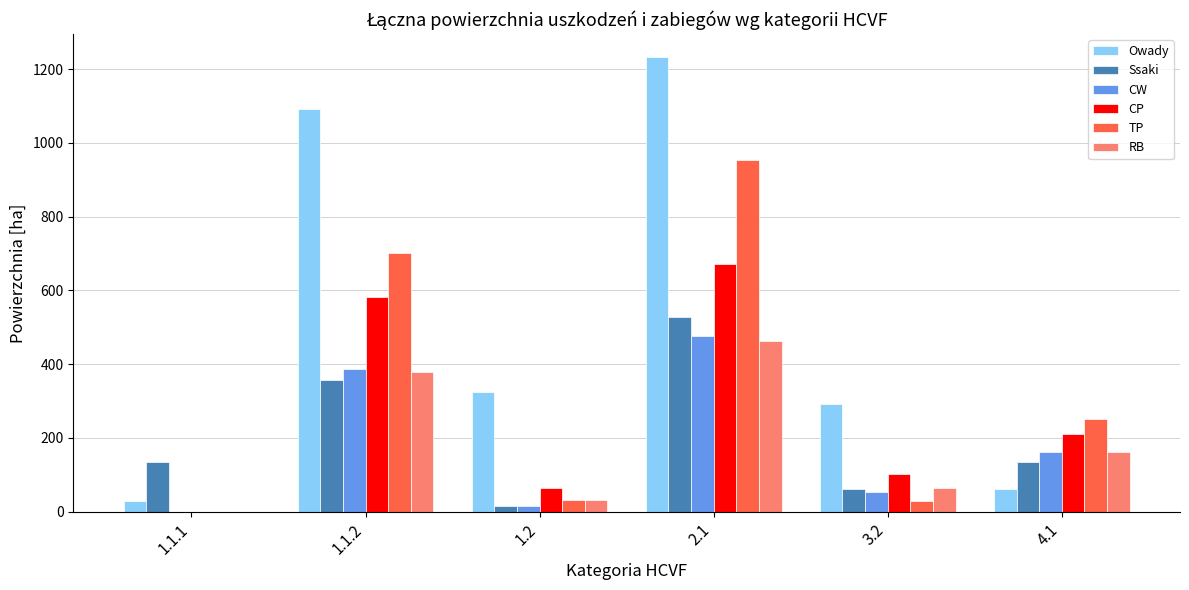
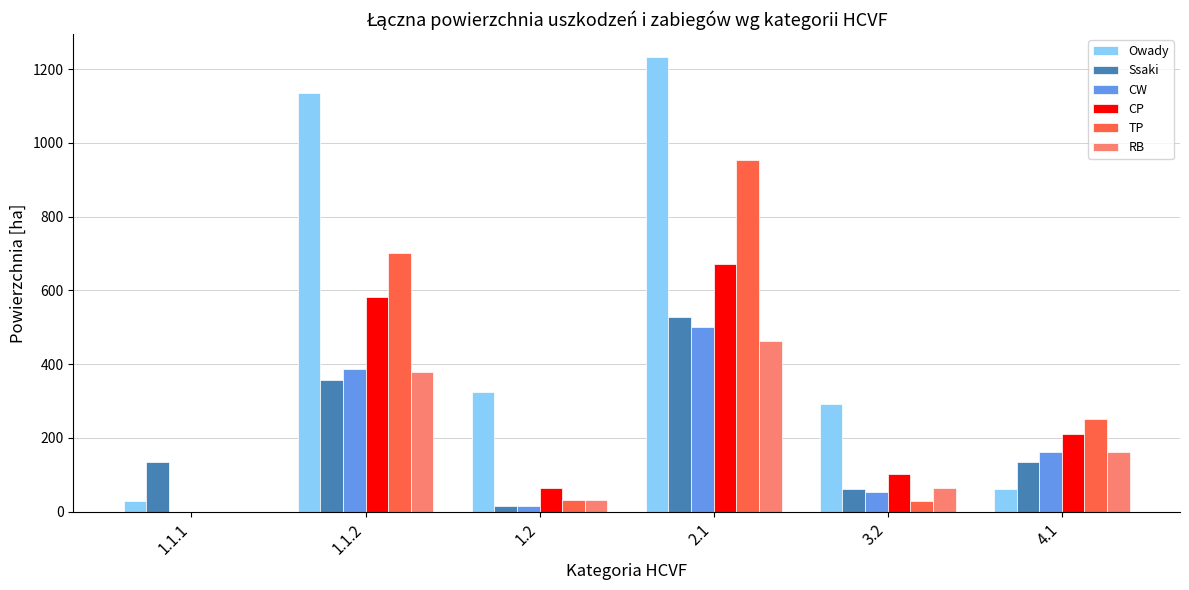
Owady, 1.1.2: 1090 -> 1140
CW, 2.1: 480 -> 500
